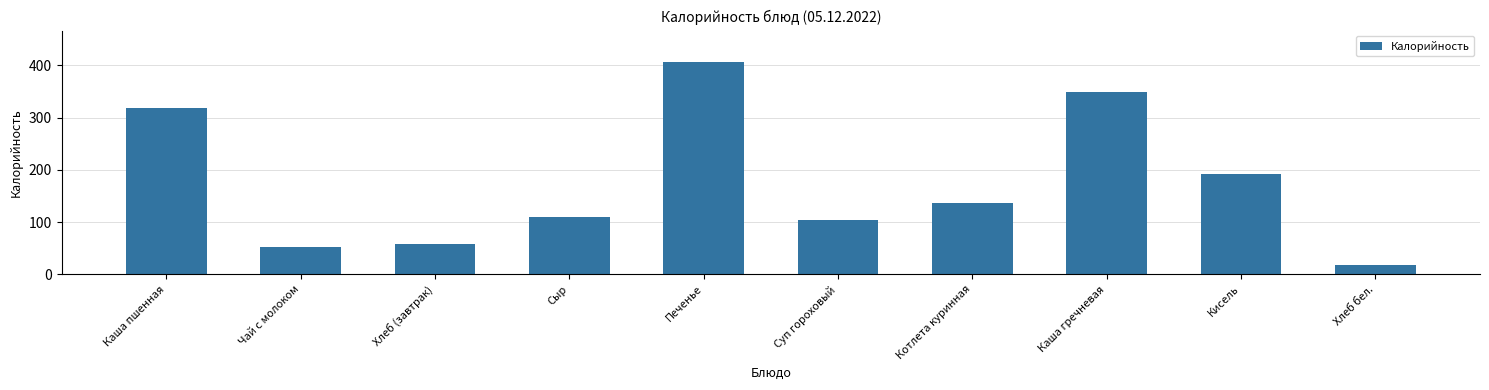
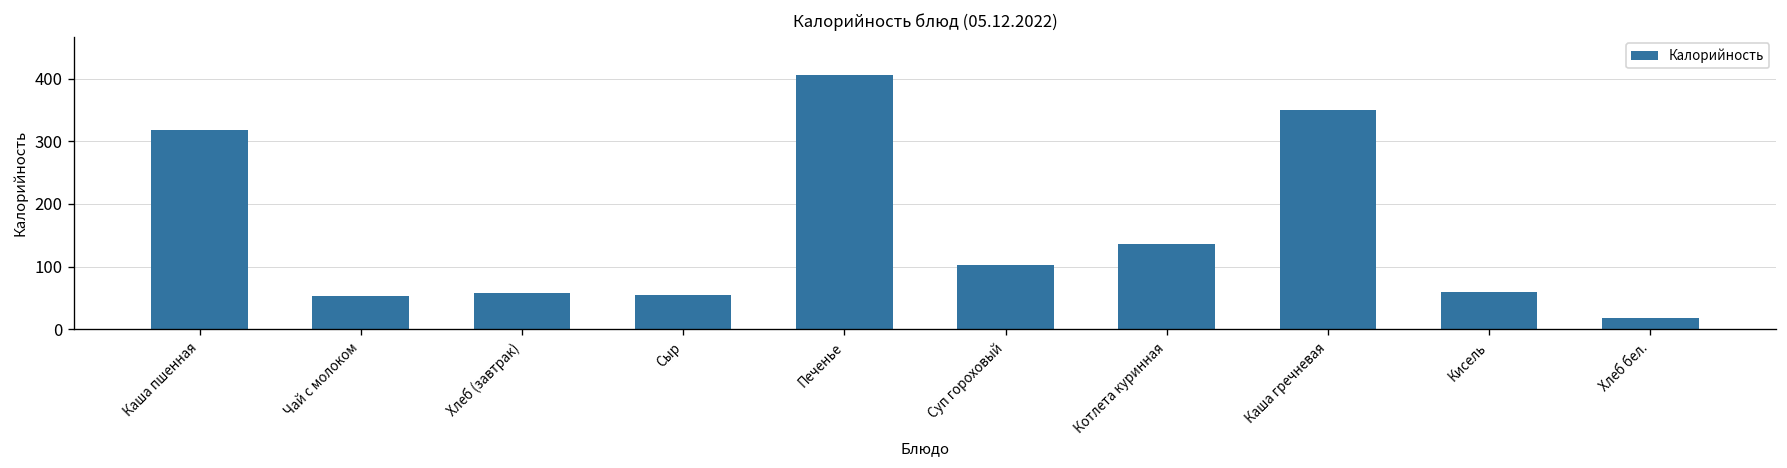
Сыр: 110 -> 60
Кисель: 190 -> 60
